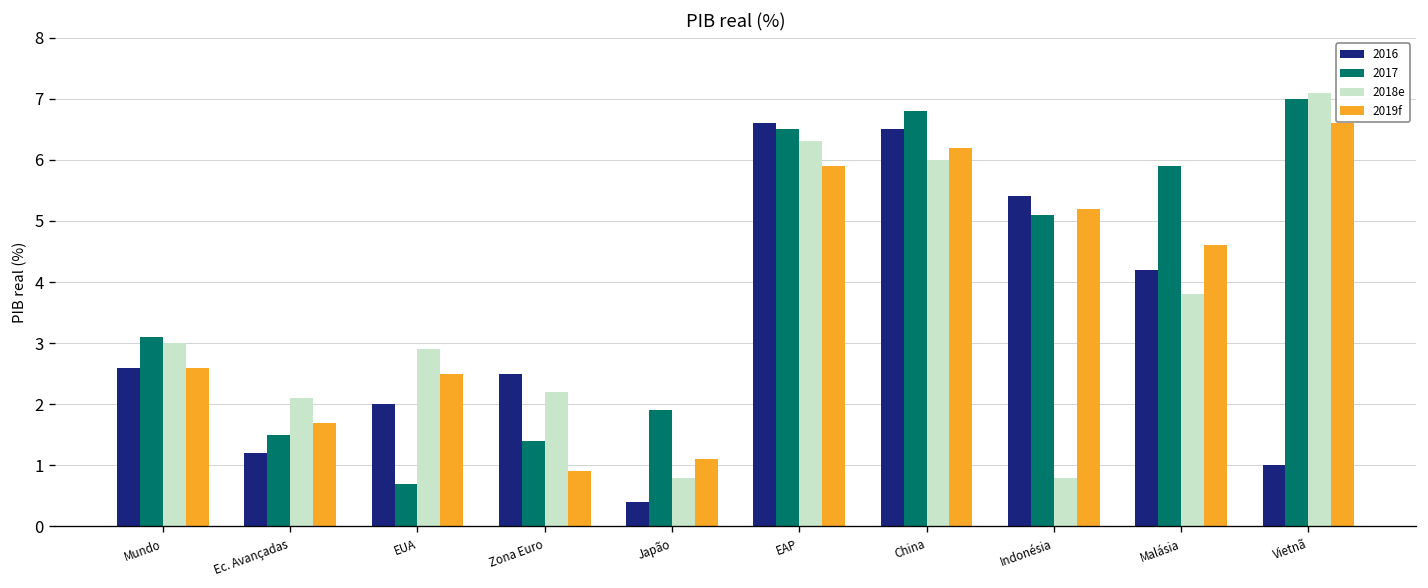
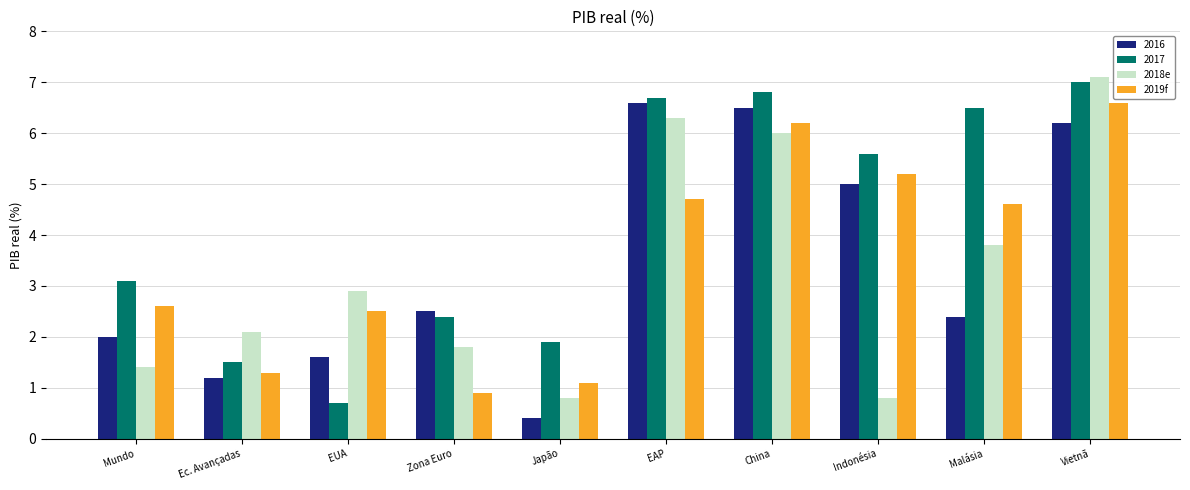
2016, Mundo: 2.6 -> 2.0
2018e, Mundo: 3.0 -> 1.4
2019f, Ec. Avançadas: 1.7 -> 1.3
2016, EUA: 2.0 -> 1.6
2017, Zona Euro: 1.4 -> 2.4
2018e, Zona Euro: 2.2 -> 1.8
2017, EAP: 6.5 -> 6.7
2019f, EAP: 5.9 -> 4.7
2016, Indonésia: 5.4 -> 5.0
2017, Indonésia: 5.1 -> 5.6
2016, Malásia: 4.2 -> 2.4
2017, Malásia: 5.9 -> 6.5
2016, Vietnã: 1.0 -> 6.2
